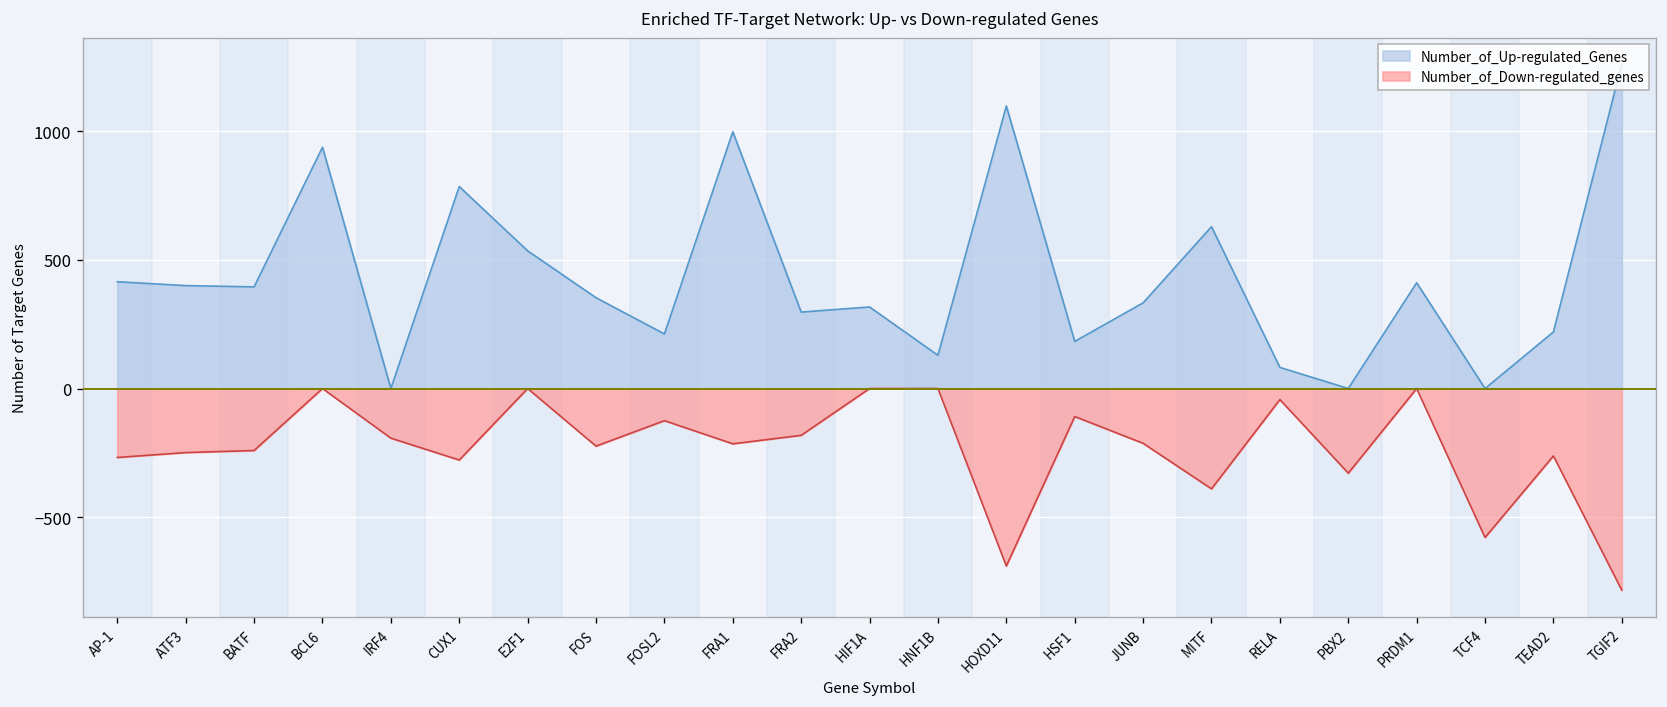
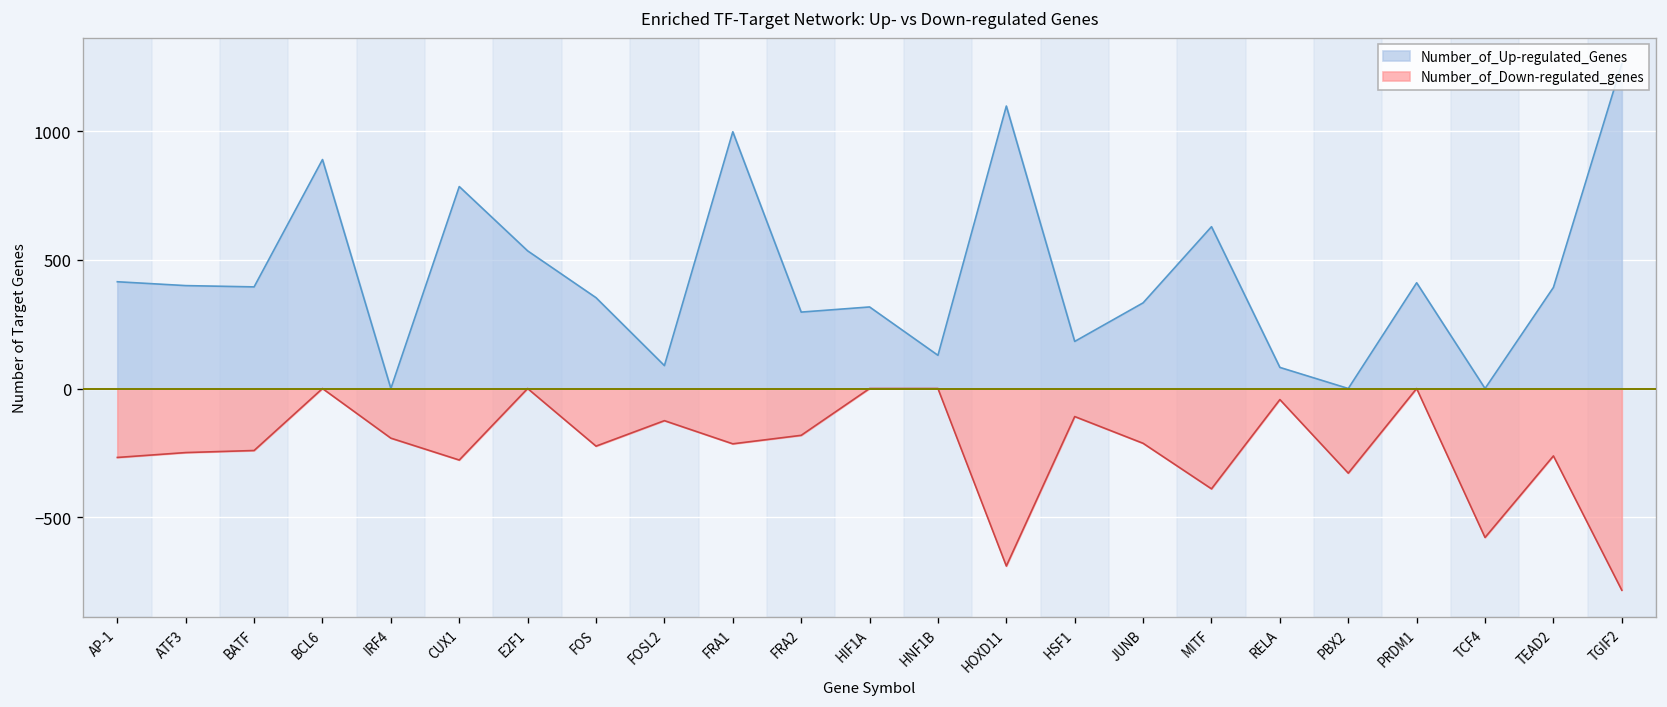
Number_of_Up-regulated_Genes, BCL6: 940 -> 890
Number_of_Up-regulated_Genes, FOSL2: 210 -> 90
Number_of_Up-regulated_Genes, TEAD2: 220 -> 390
